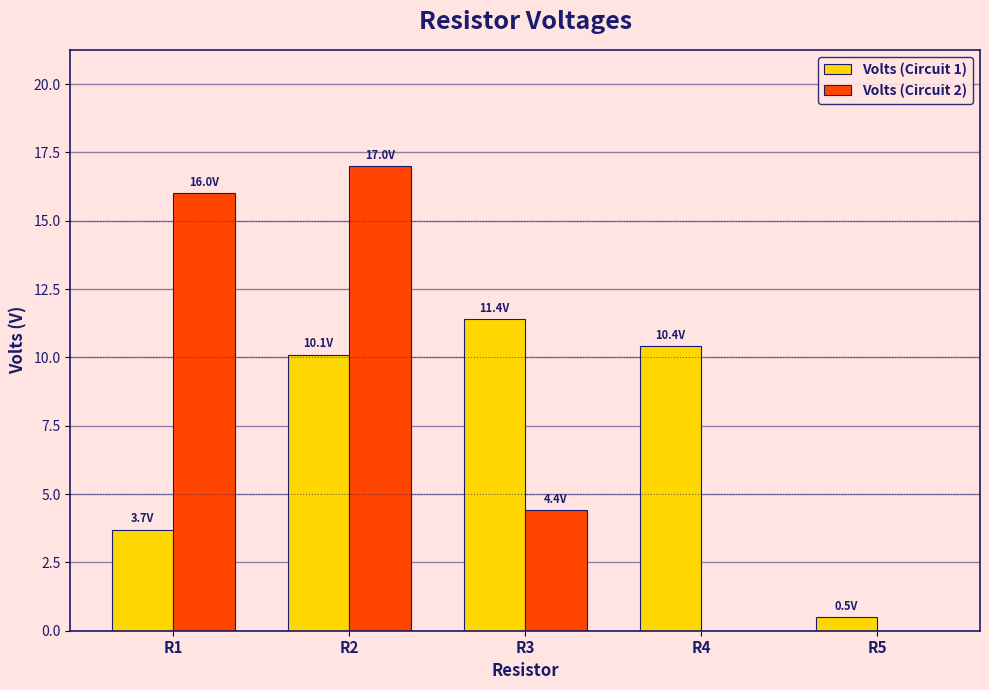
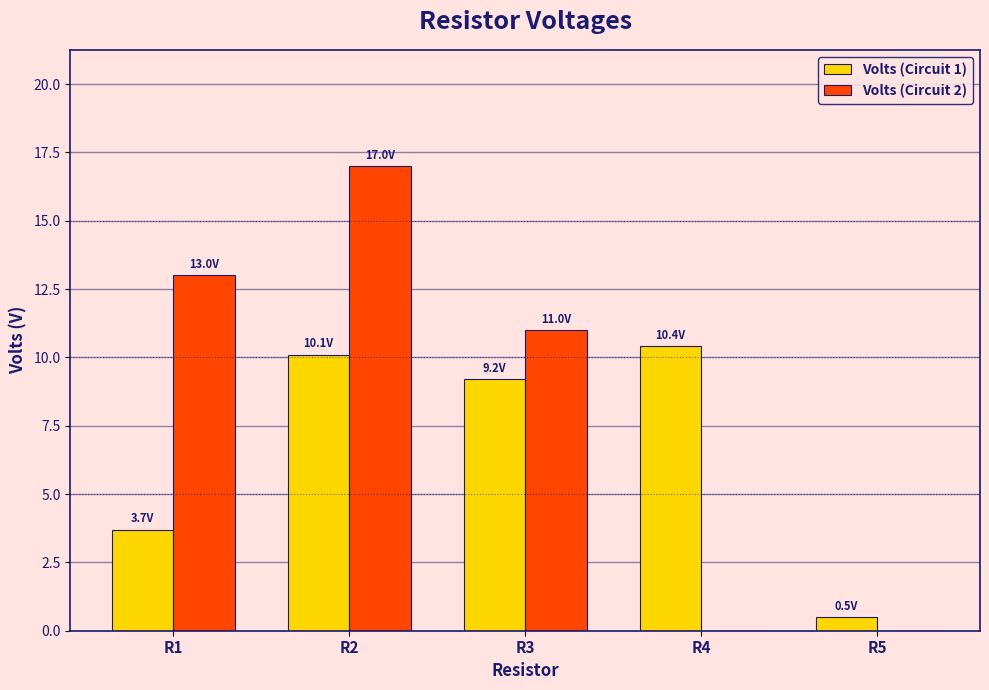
Volts (Circuit 2), R1: 16.0V -> 13.0V
Volts (Circuit 1), R3: 11.4V -> 9.2V
Volts (Circuit 2), R3: 4.4V -> 11.0V
